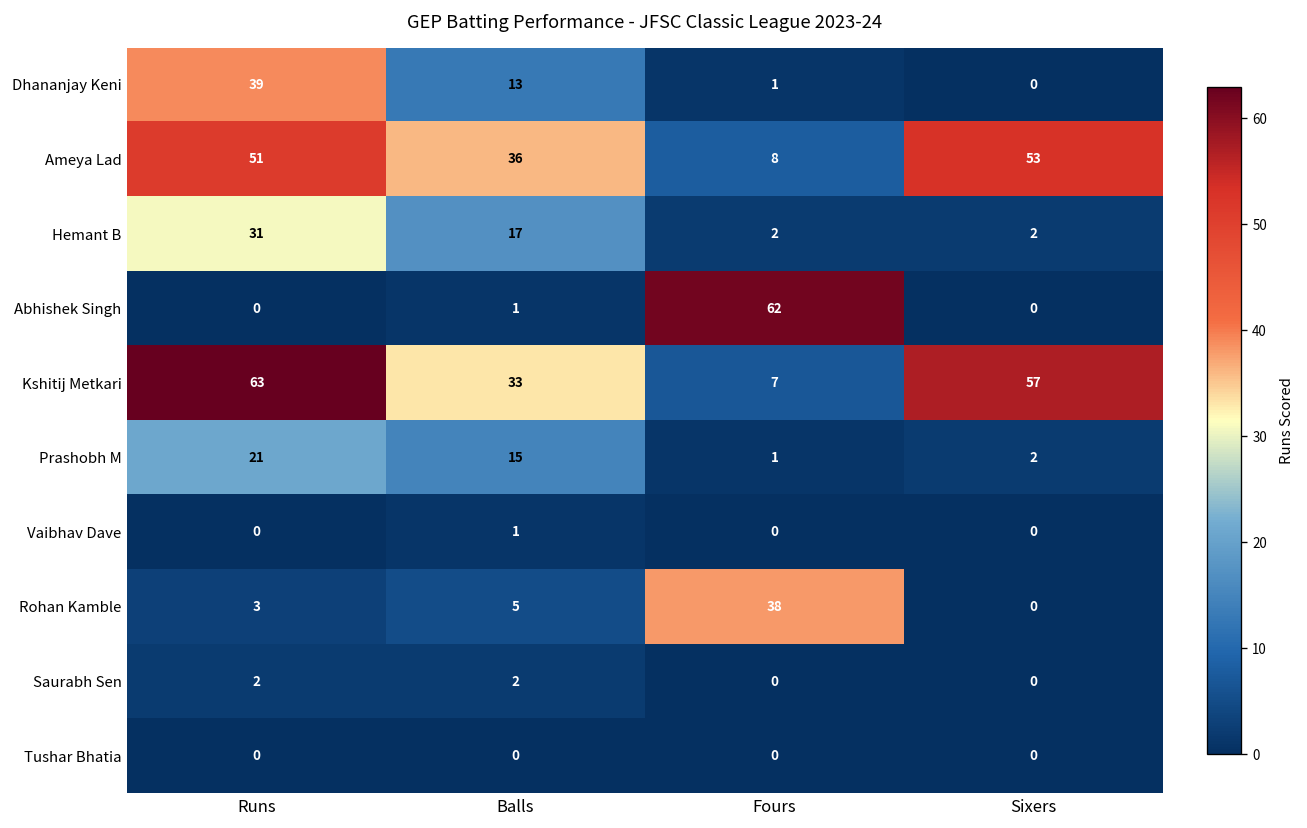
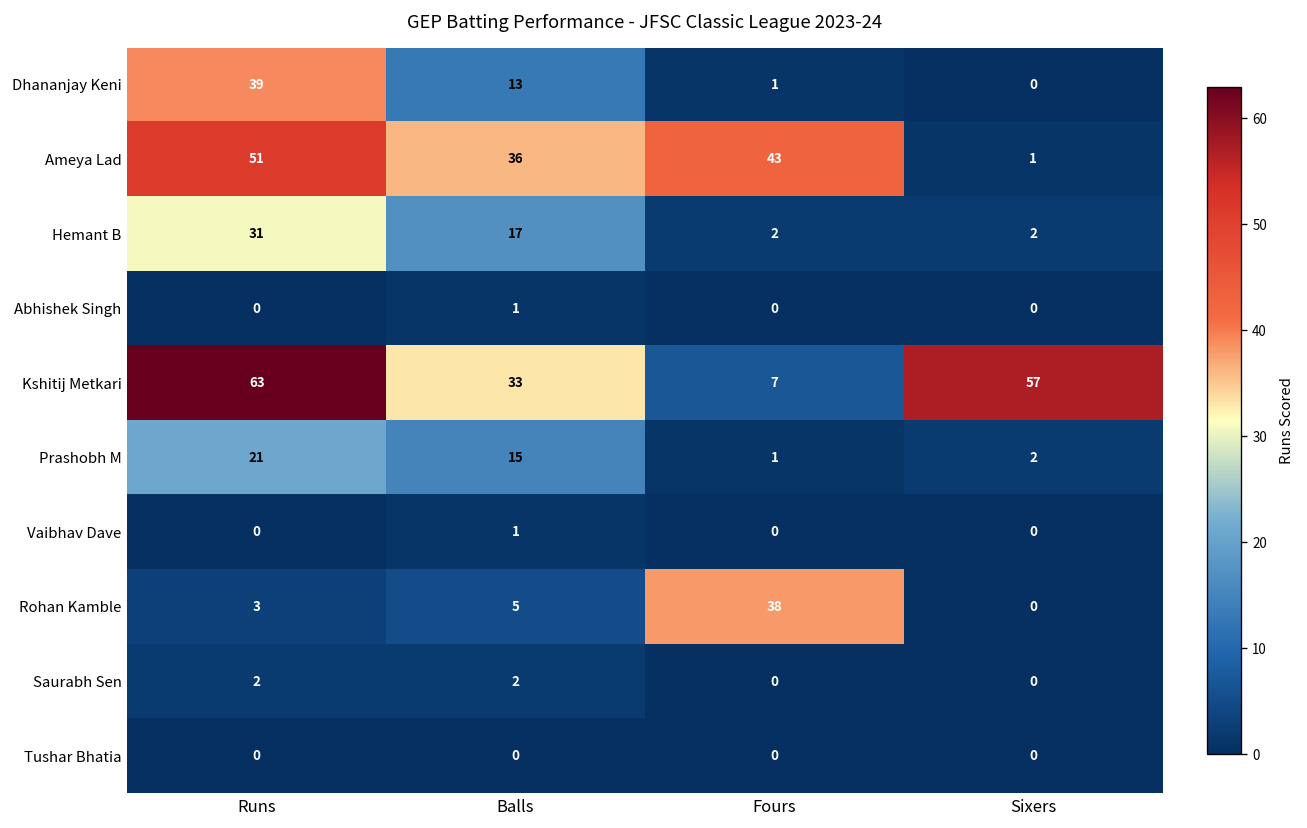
Ameya Lad, Fours: 8 -> 43
Ameya Lad, Sixers: 53 -> 1
Abhishek Singh, Fours: 62 -> 0
